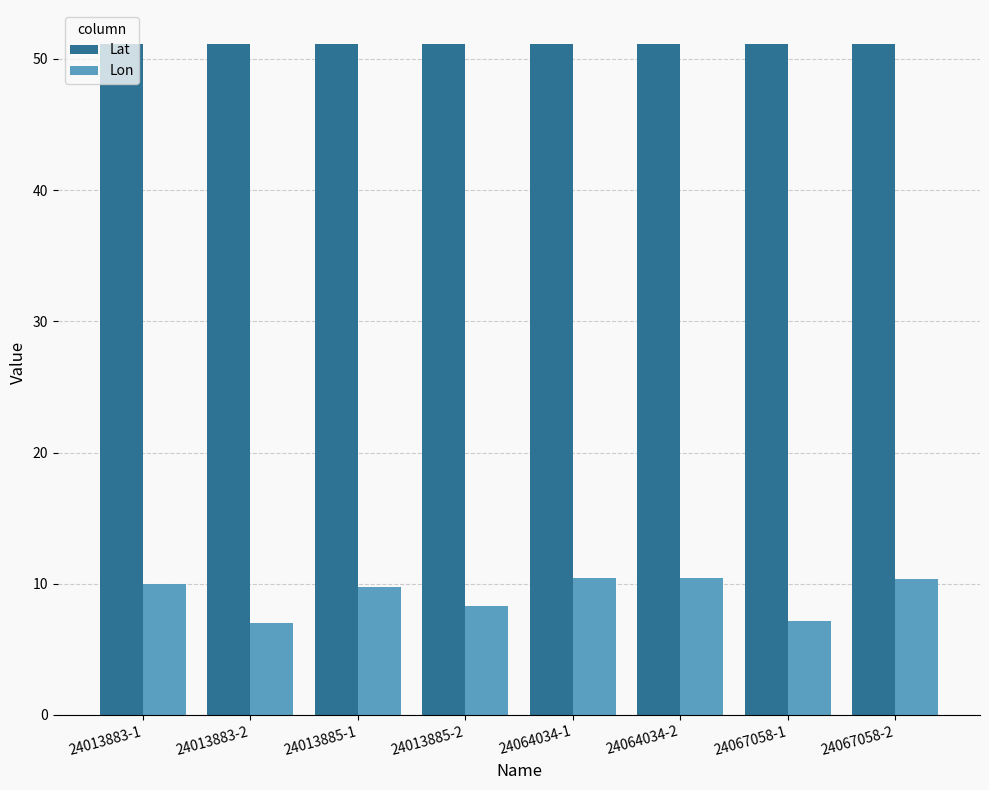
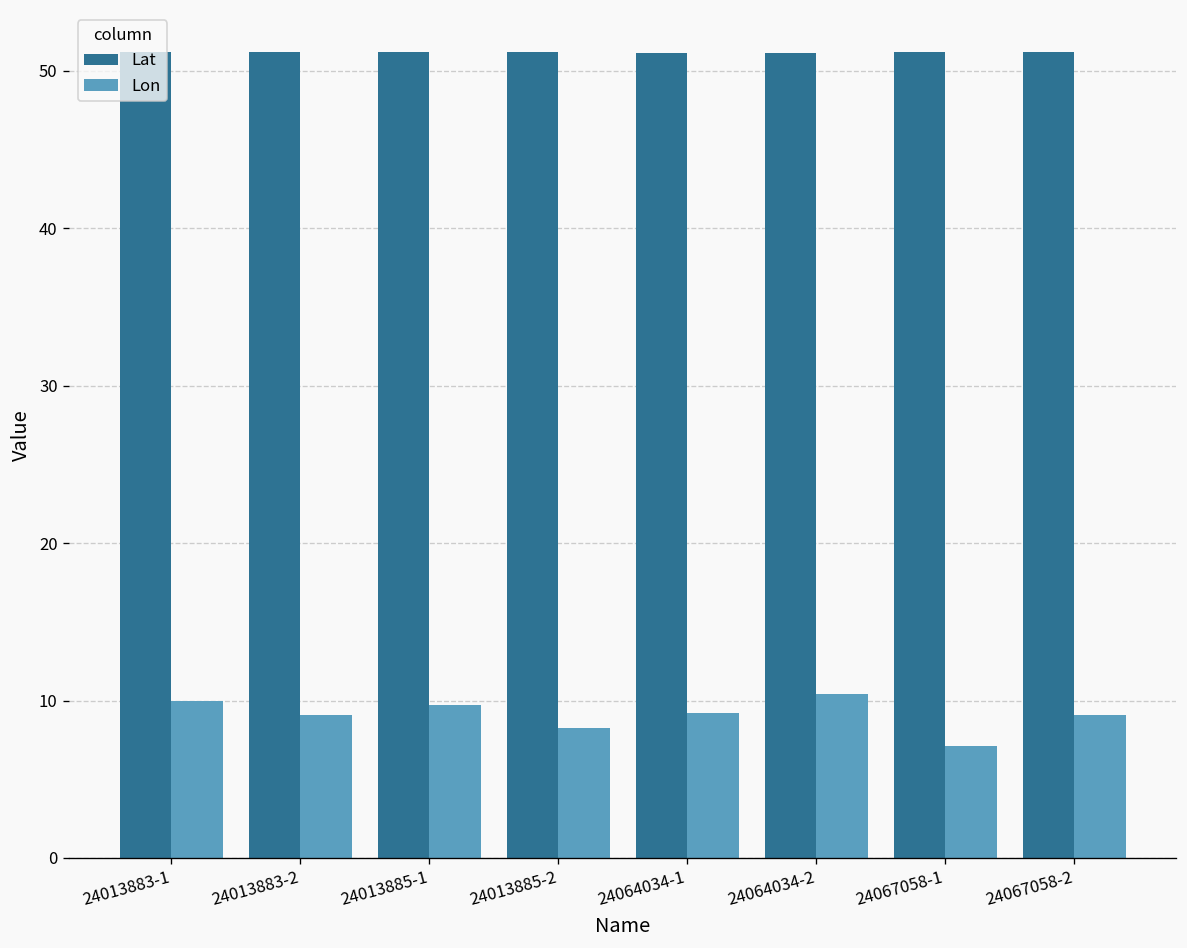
Lon, 24013883-2: 7.0 -> 9.1
Lon, 24064034-1: 10.4 -> 9.2
Lon, 24067058-2: 10.3 -> 9.1
